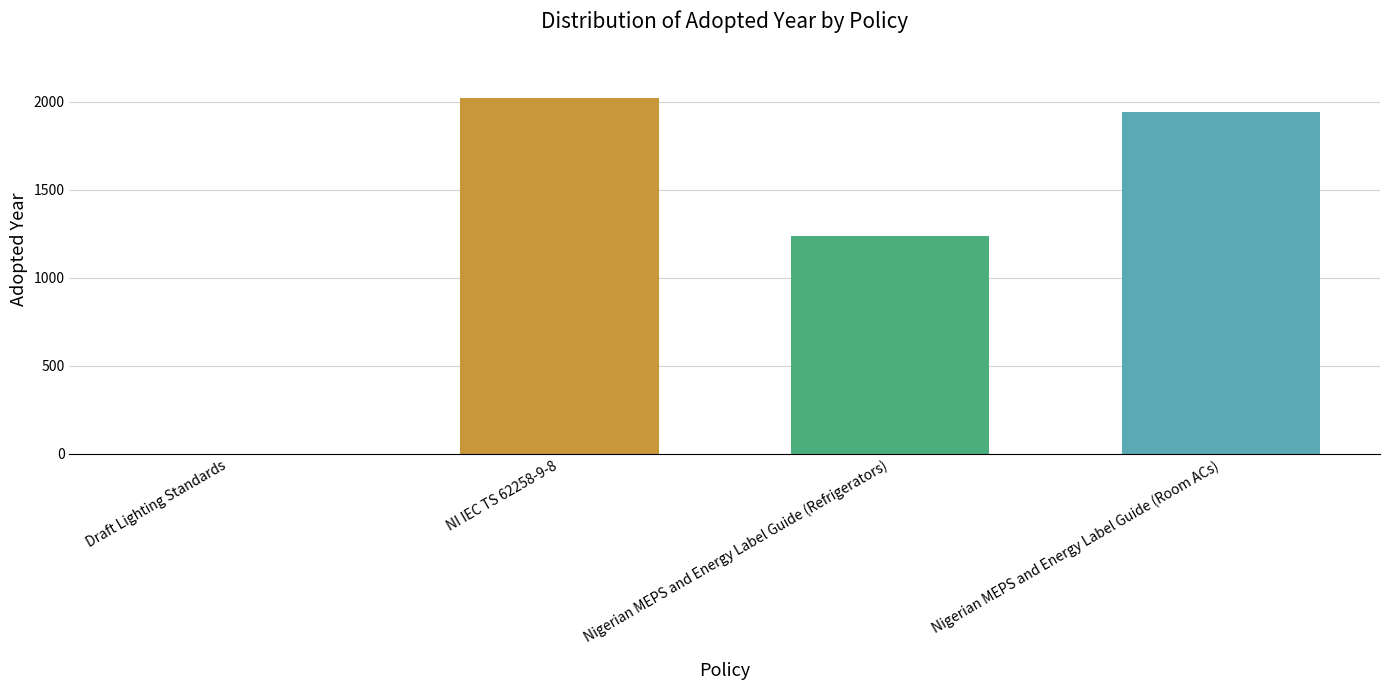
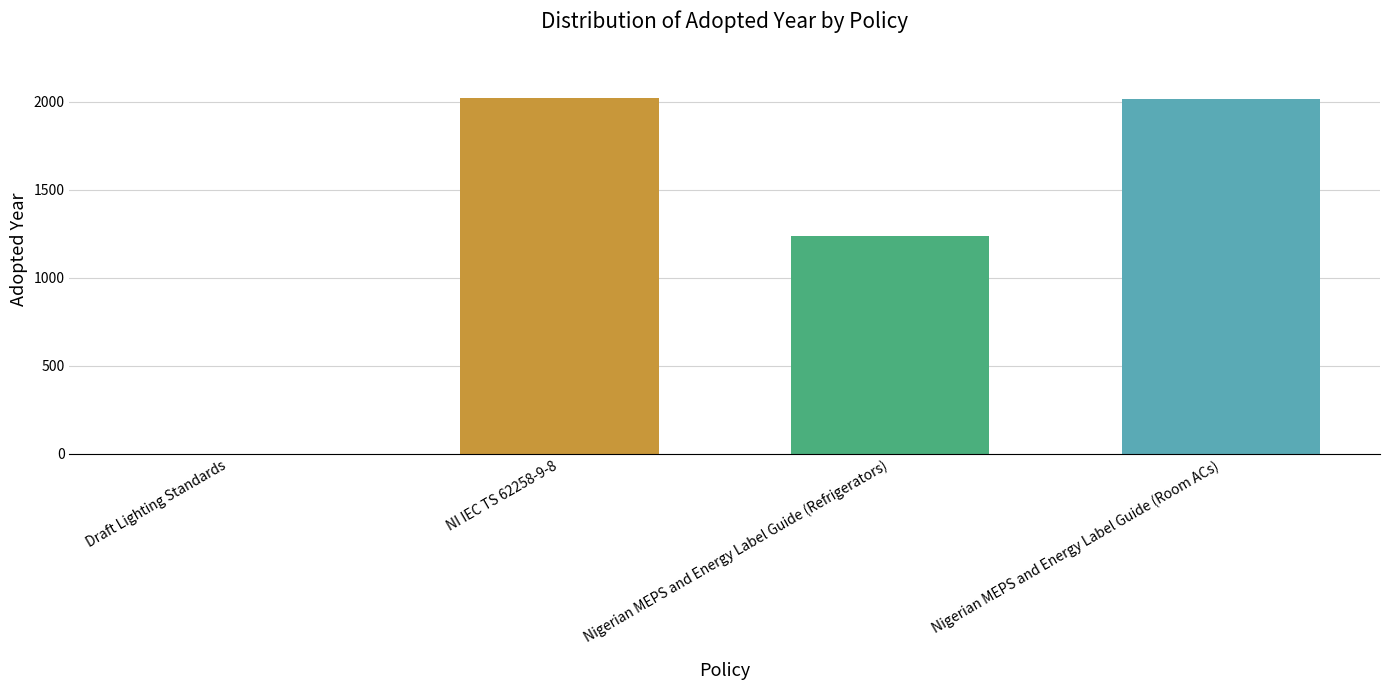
Nigerian MEPS and Energy Label Guide (Room ACs): 1940 -> 2020
